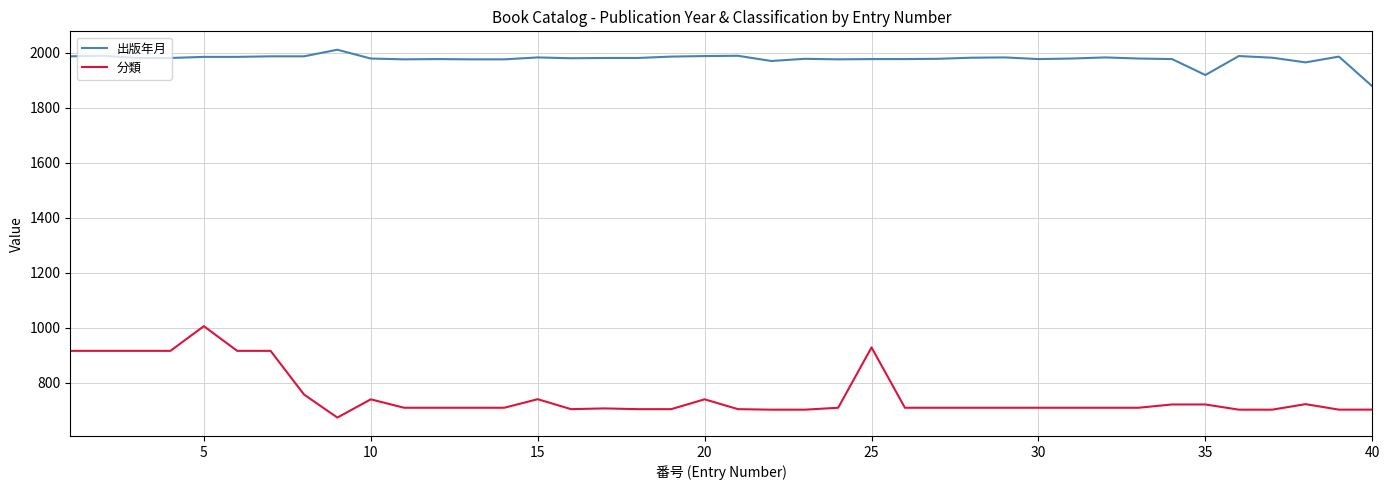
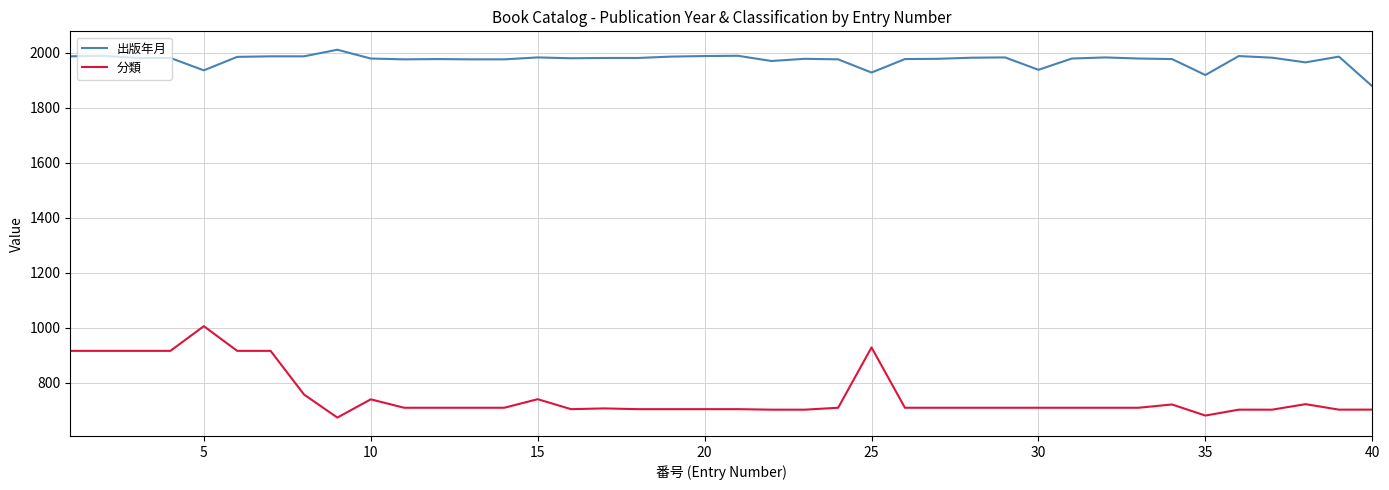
出版年月, 5: 1990 -> 1940
分類, 20: 740 -> 700
出版年月, 25: 1980 -> 1930
出版年月, 30: 1980 -> 1940
分類, 35: 720 -> 680
